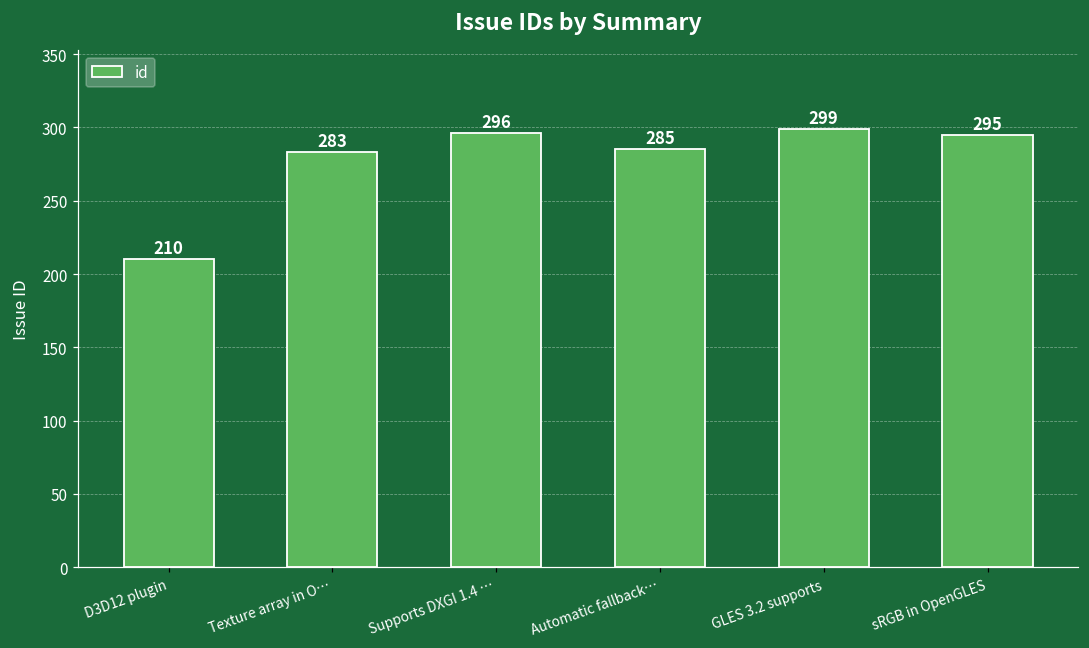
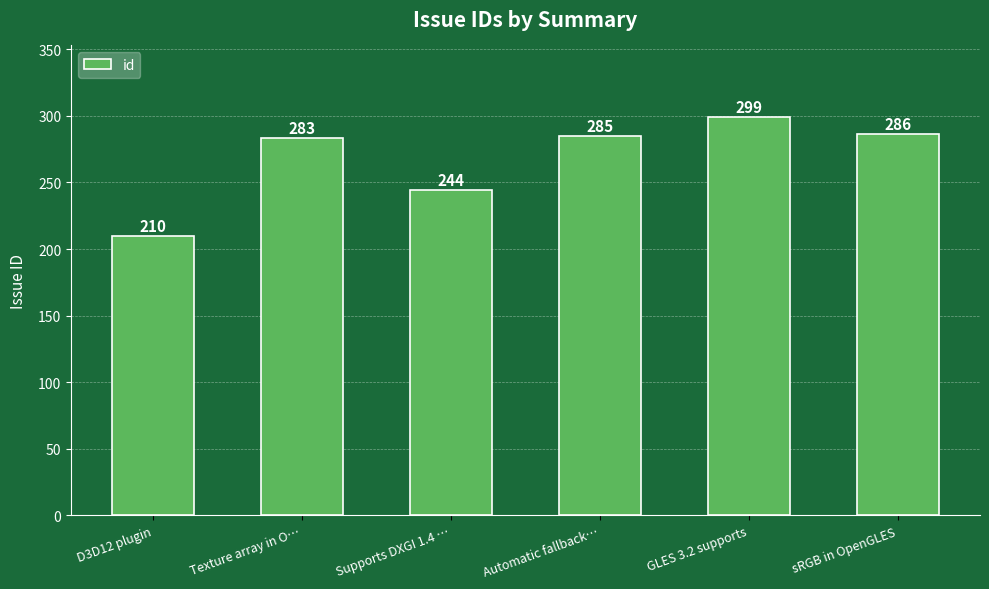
Supports DXGI 1.4 …: 296 -> 244
sRGB in OpenGLES: 295 -> 286
